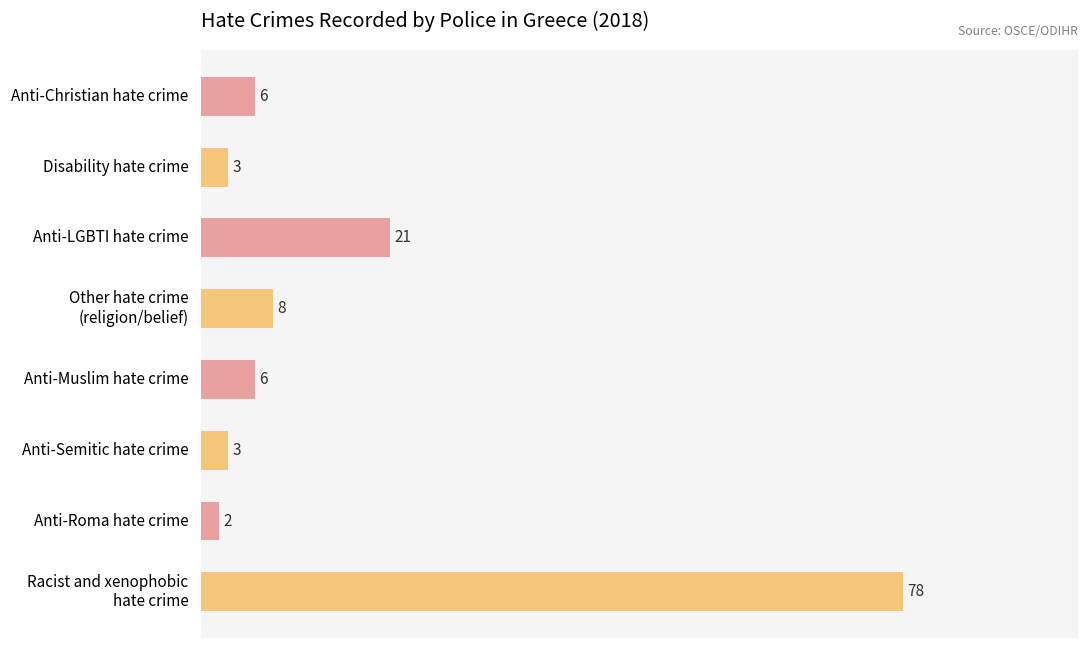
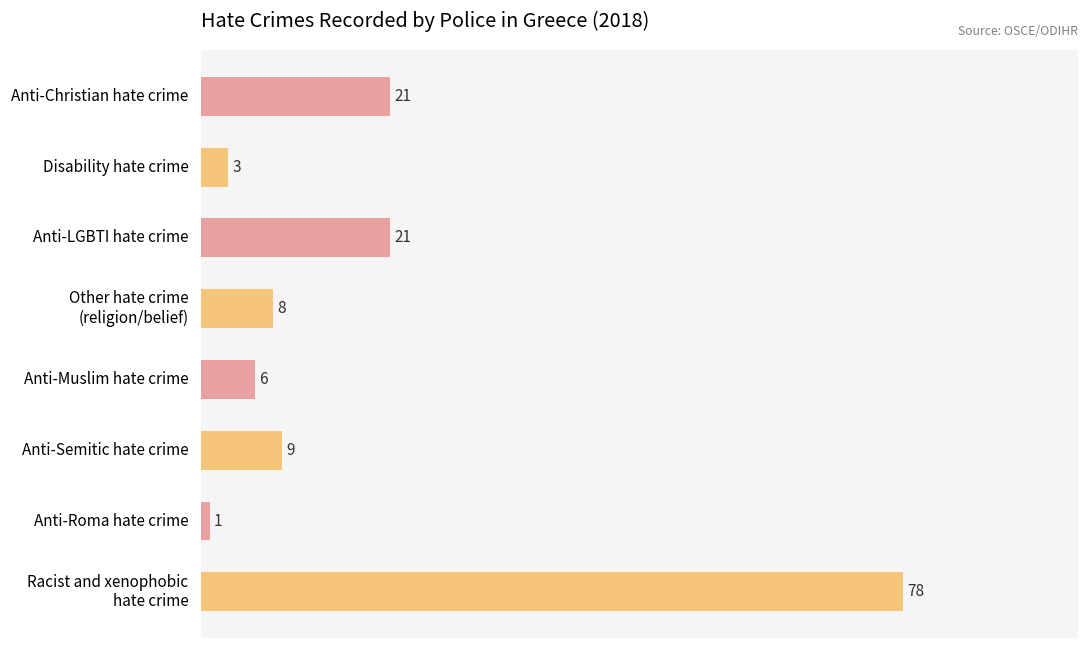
Anti-Christian hate crime: 6 -> 21
Anti-Semitic hate crime: 3 -> 9
Anti-Roma hate crime: 2 -> 1
